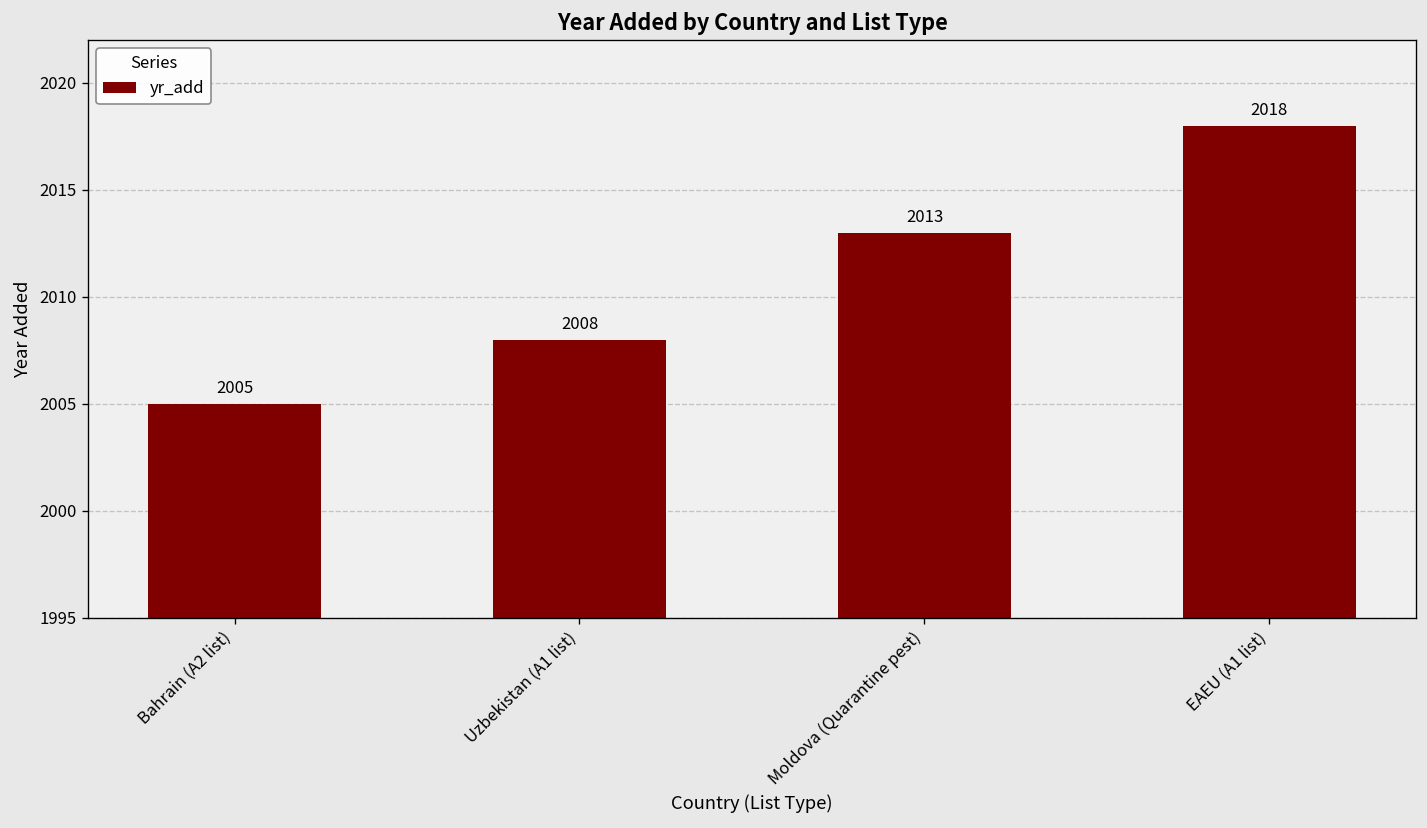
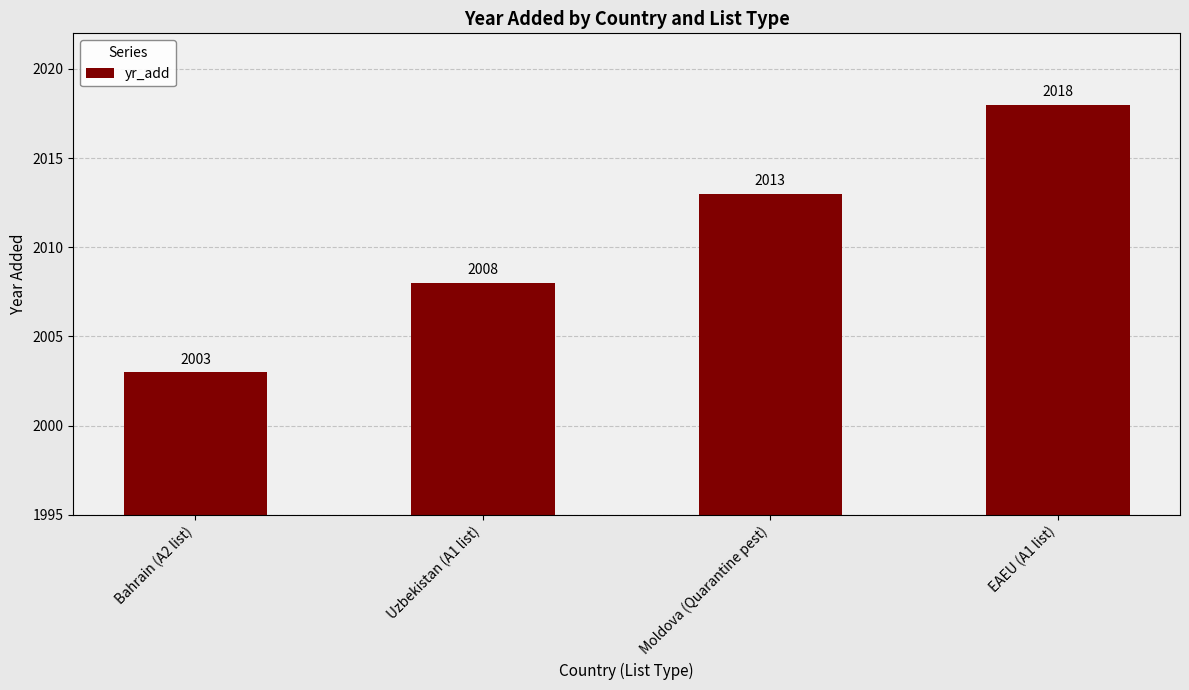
Bahrain (A2 list): 2005 -> 2003
